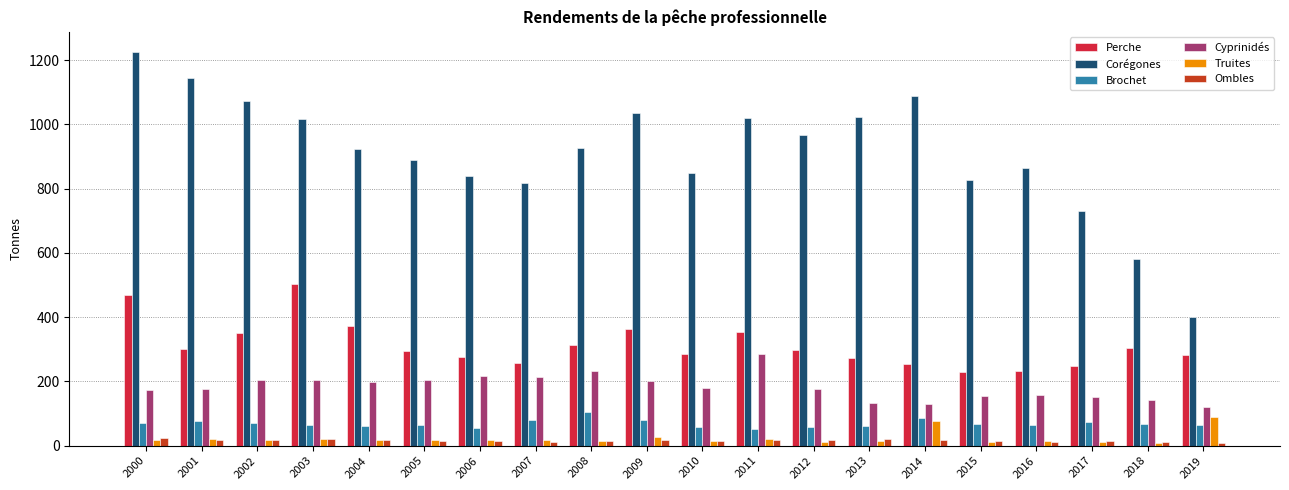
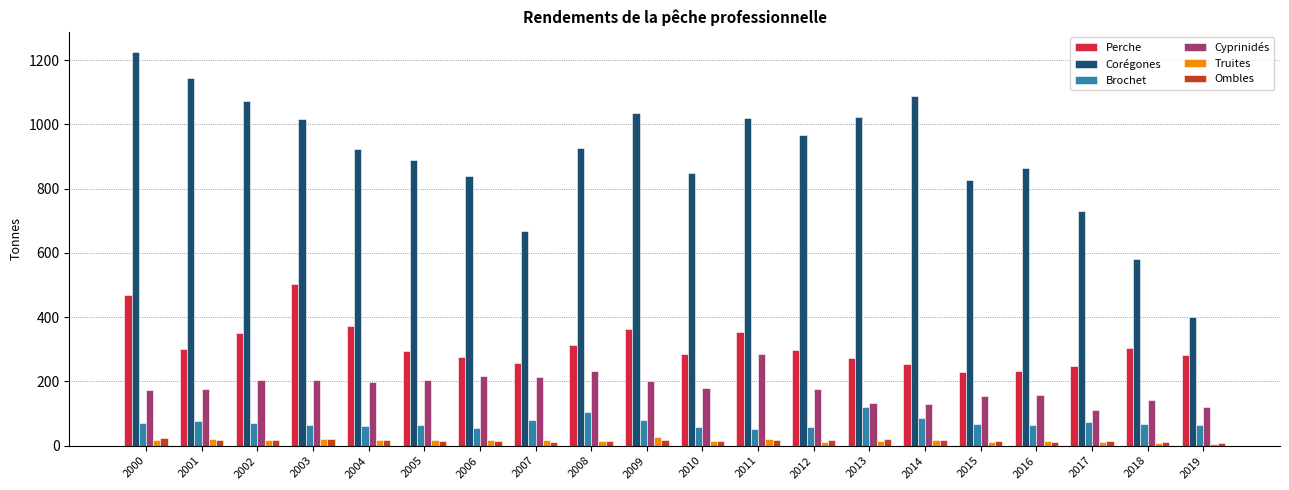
Corégones, 2007: 820 -> 670
Brochet, 2013: 60 -> 120
Truites, 2014: 80 -> 20
Cyprinidés, 2017: 150 -> 110
Truites, 2019: 90 -> 10
